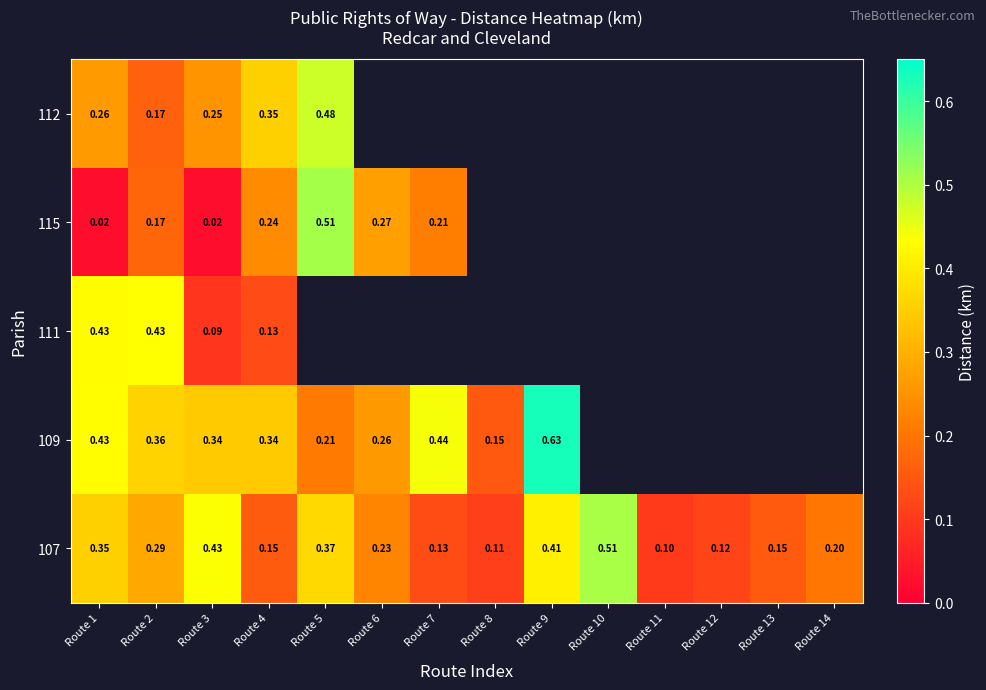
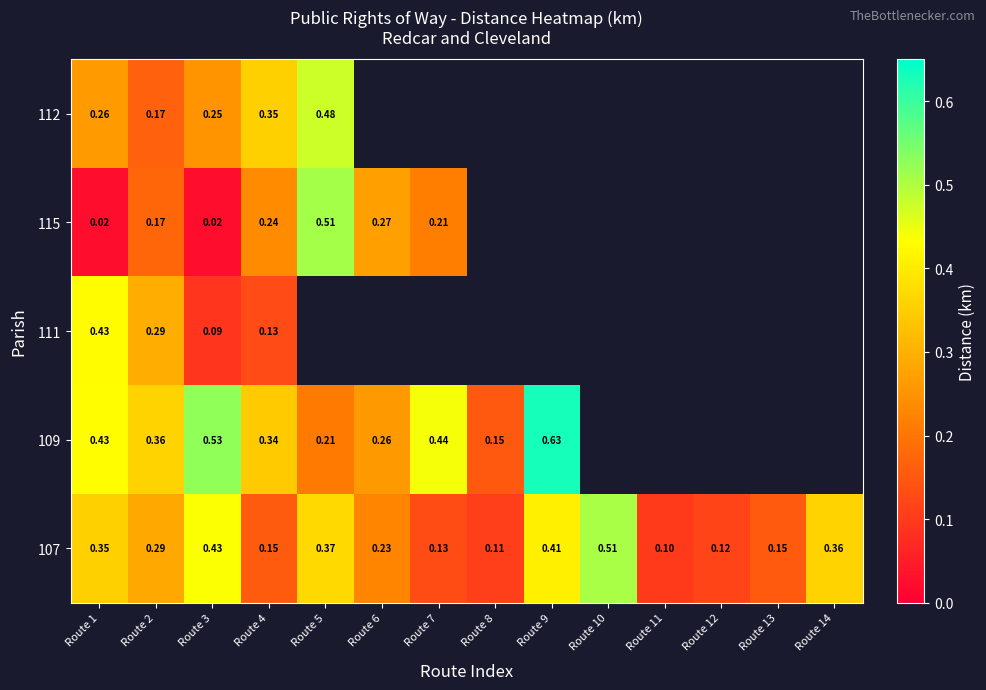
111, Route 2: 0.43 -> 0.29
109, Route 3: 0.34 -> 0.53
107, Route 14: 0.20 -> 0.36
